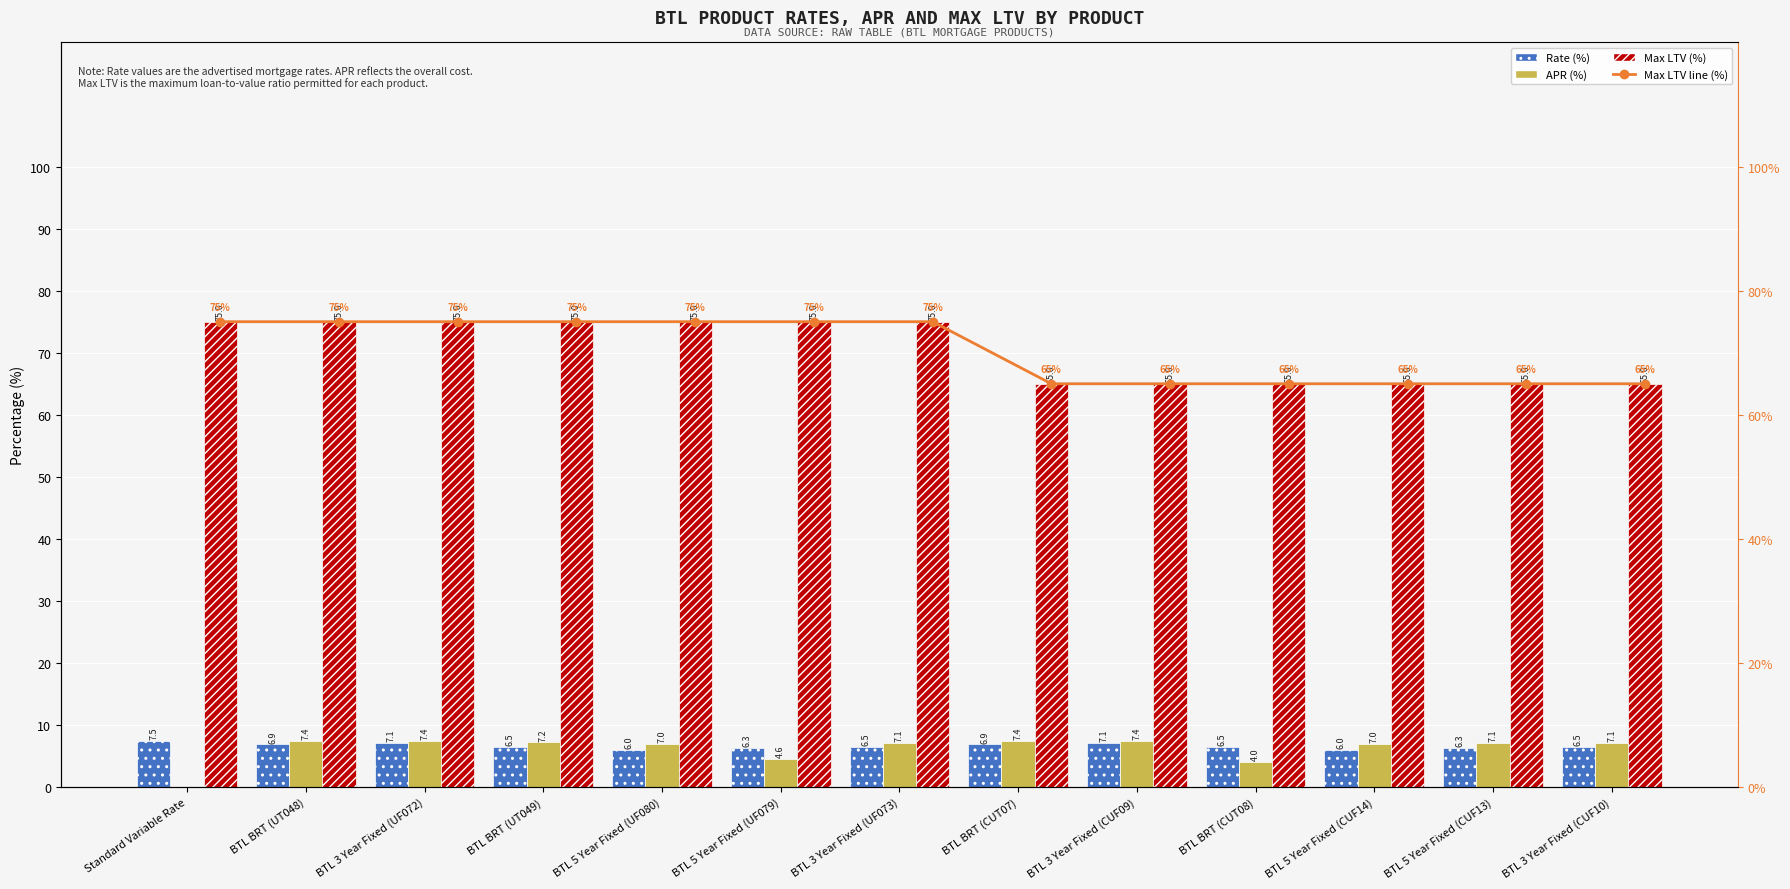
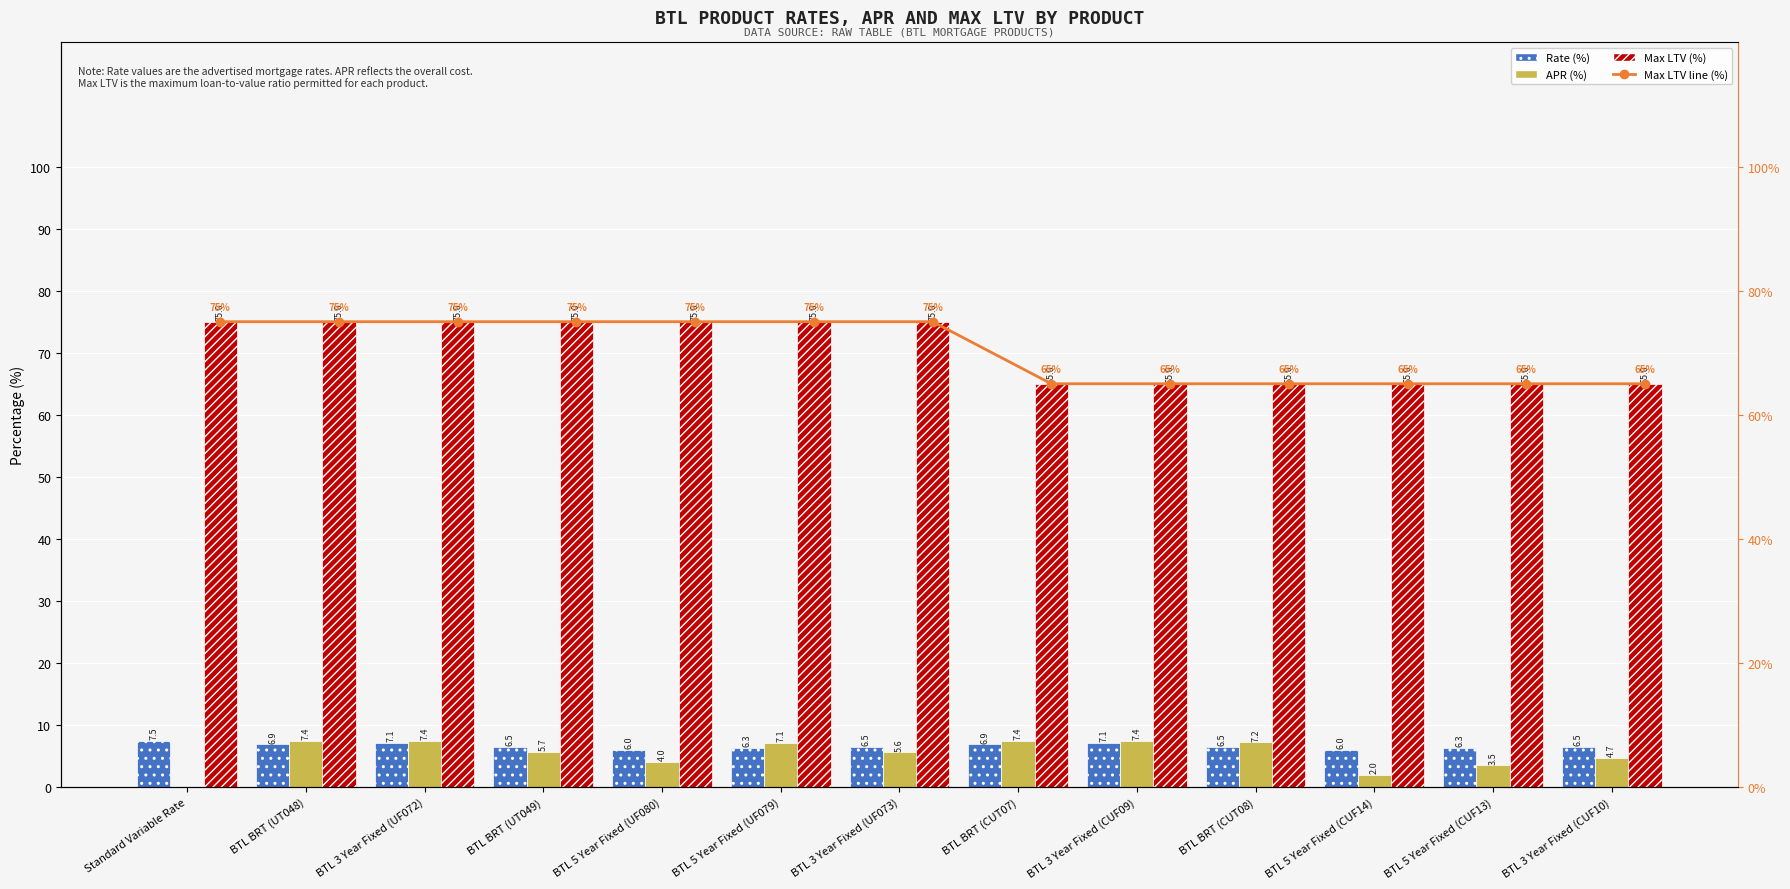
APR (%), BTL BRT (UT049): 7.2 -> 5.7
APR (%), BTL 5 Year Fixed (UF080): 7.0 -> 4.0
APR (%), BTL 5 Year Fixed (UF079): 4.6 -> 7.1
APR (%), BTL 3 Year Fixed (UF073): 7.1 -> 5.6
APR (%), BTL BRT (CUT08): 4.0 -> 7.2
APR (%), BTL 5 Year Fixed (CUF14): 7.0 -> 2.0
APR (%), BTL 5 Year Fixed (CUF13): 7.1 -> 3.5
APR (%), BTL 3 Year Fixed (CUF10): 7.1 -> 4.7
